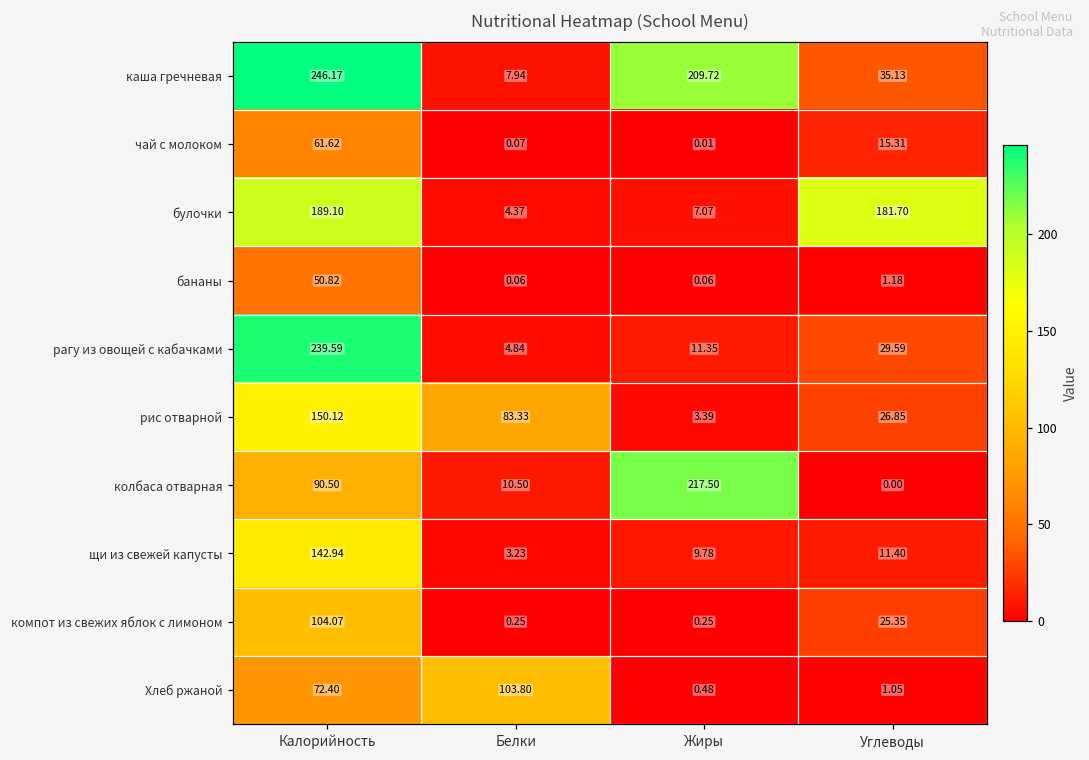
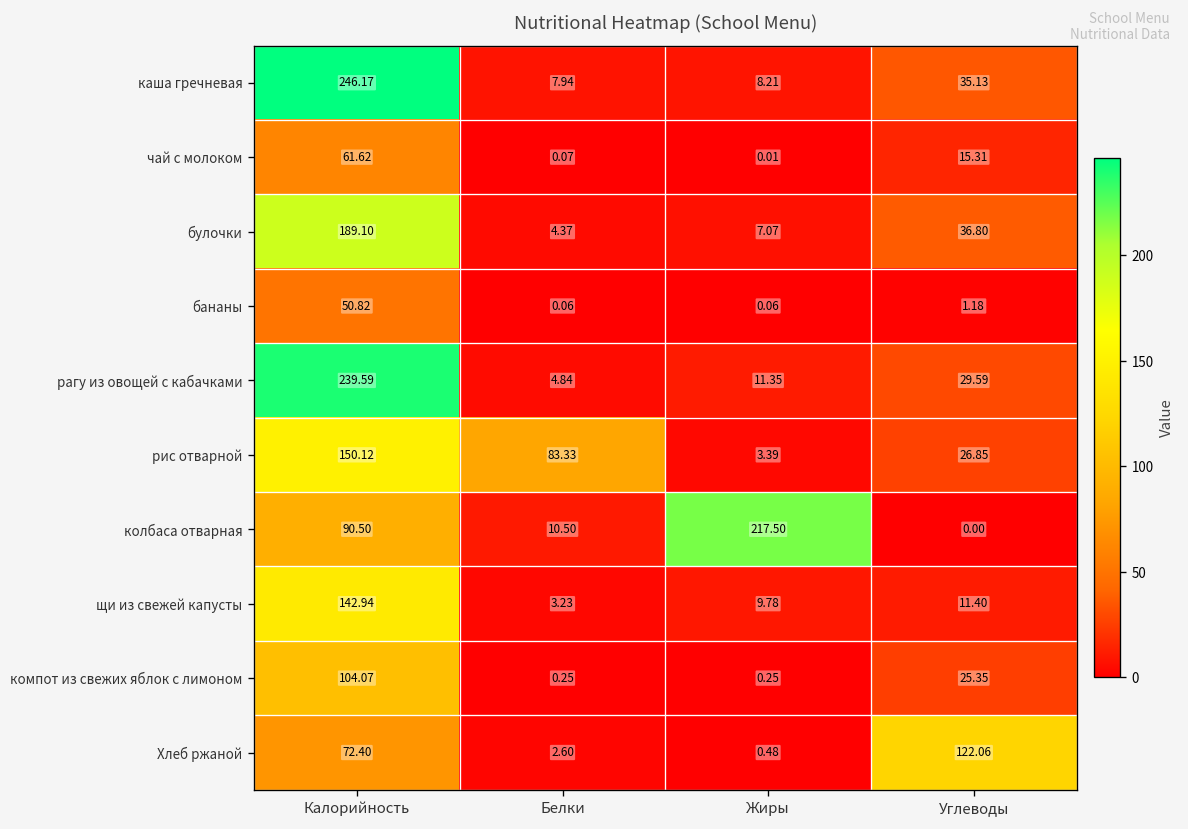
каша гречневая, Жиры: 209.72 -> 8.21
булочки, Углеводы: 181.70 -> 36.80
Хлеб ржаной, Белки: 103.80 -> 2.60
Хлеб ржаной, Углеводы: 1.05 -> 122.06
